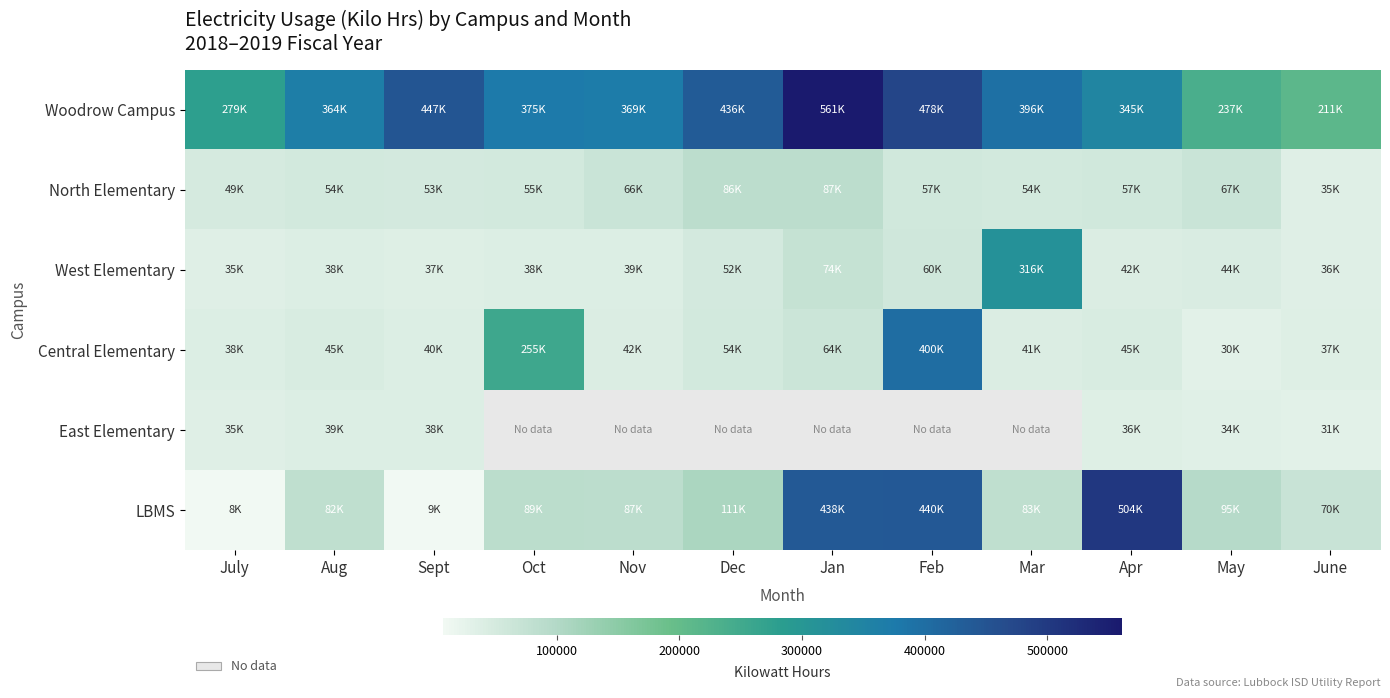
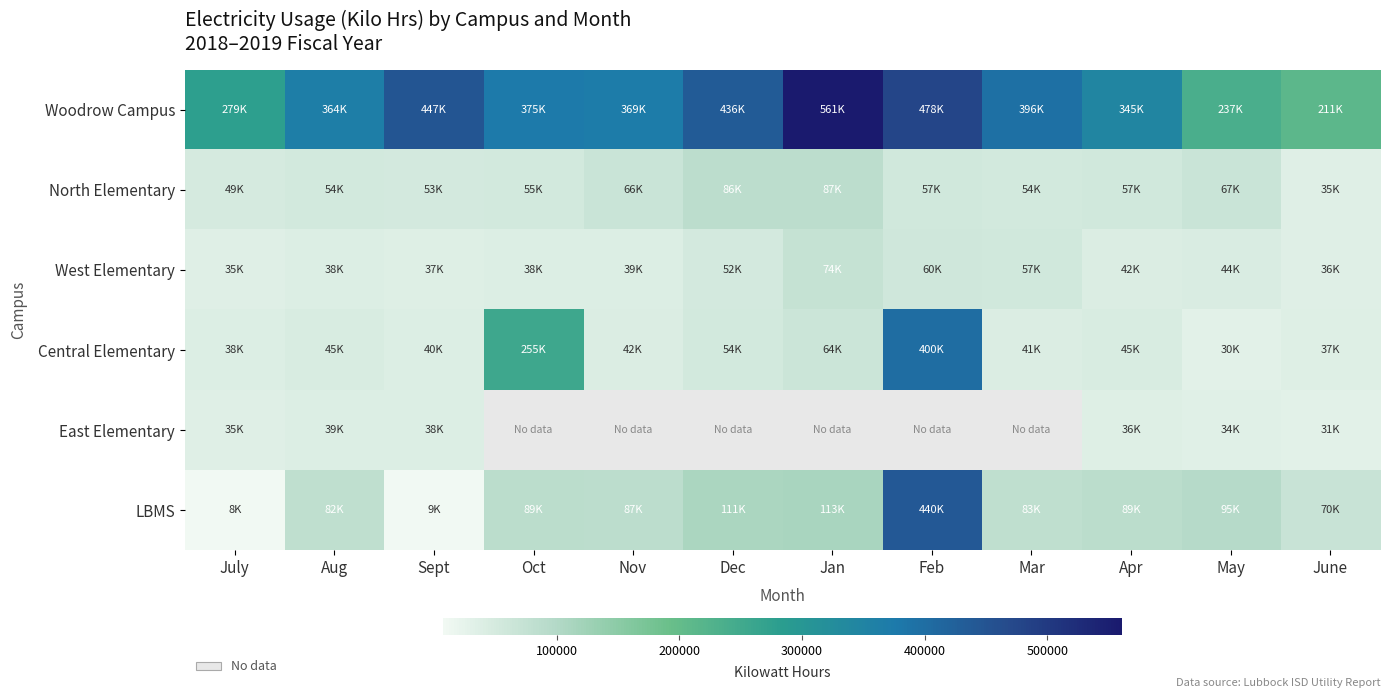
West Elementary, Mar: 316K -> 57K
LBMS, Jan: 438K -> 113K
LBMS, Apr: 504K -> 89K
